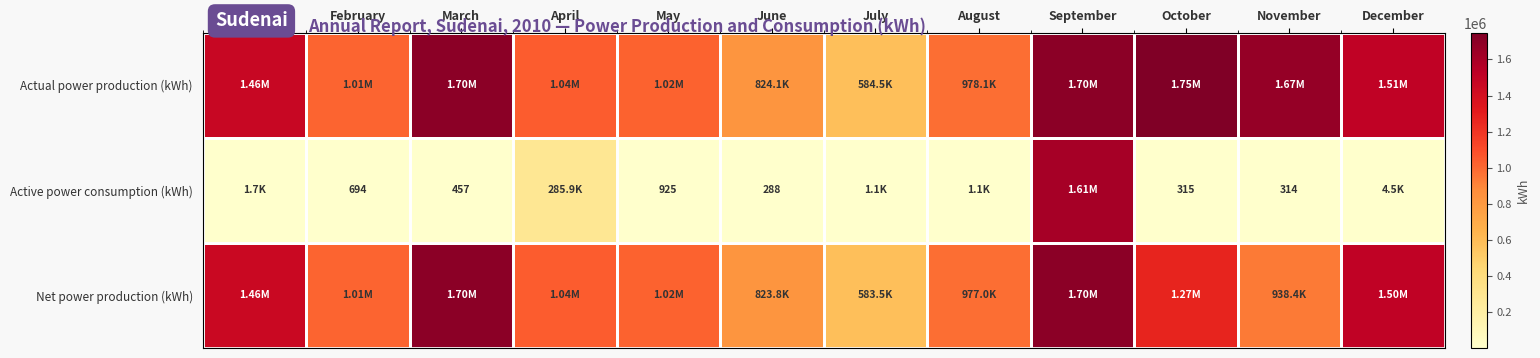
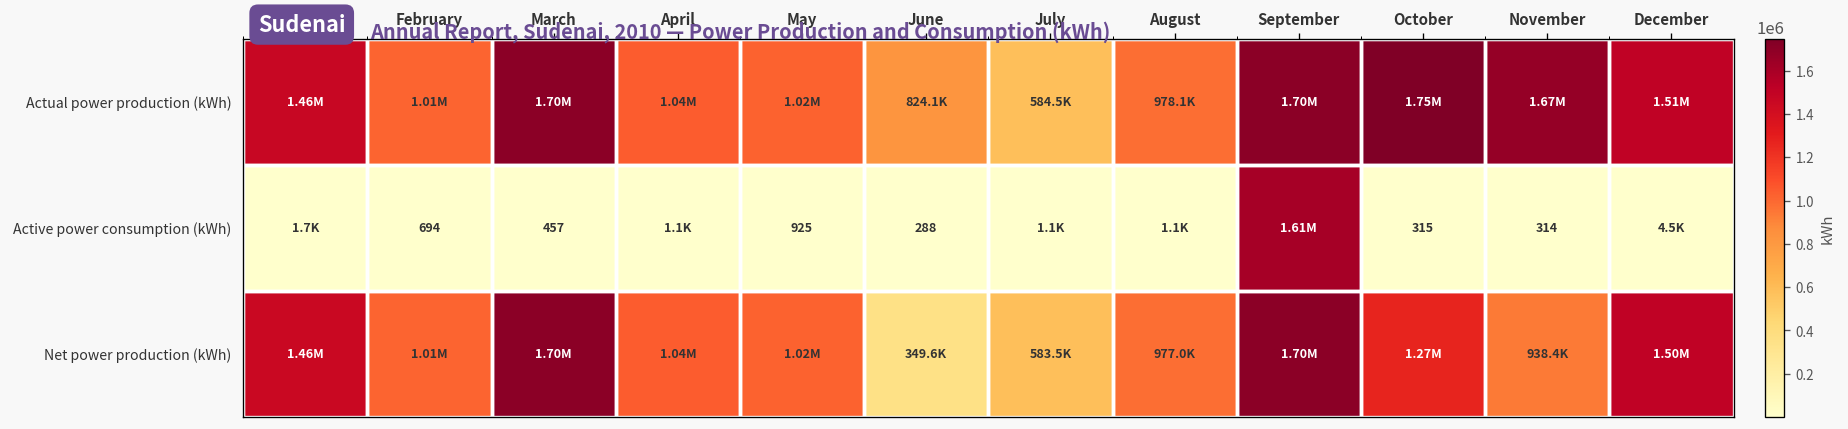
Active power consumption (kWh), April: 285.9K -> 1.1K
Net power production (kWh), June: 823.8K -> 349.6K
